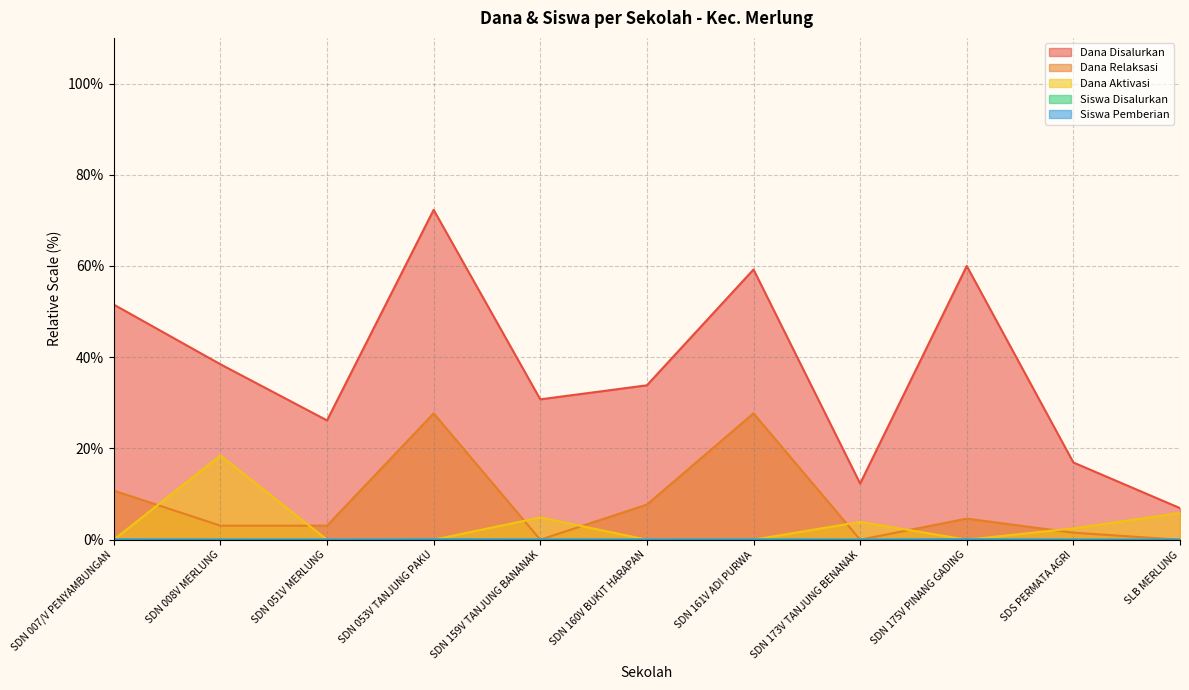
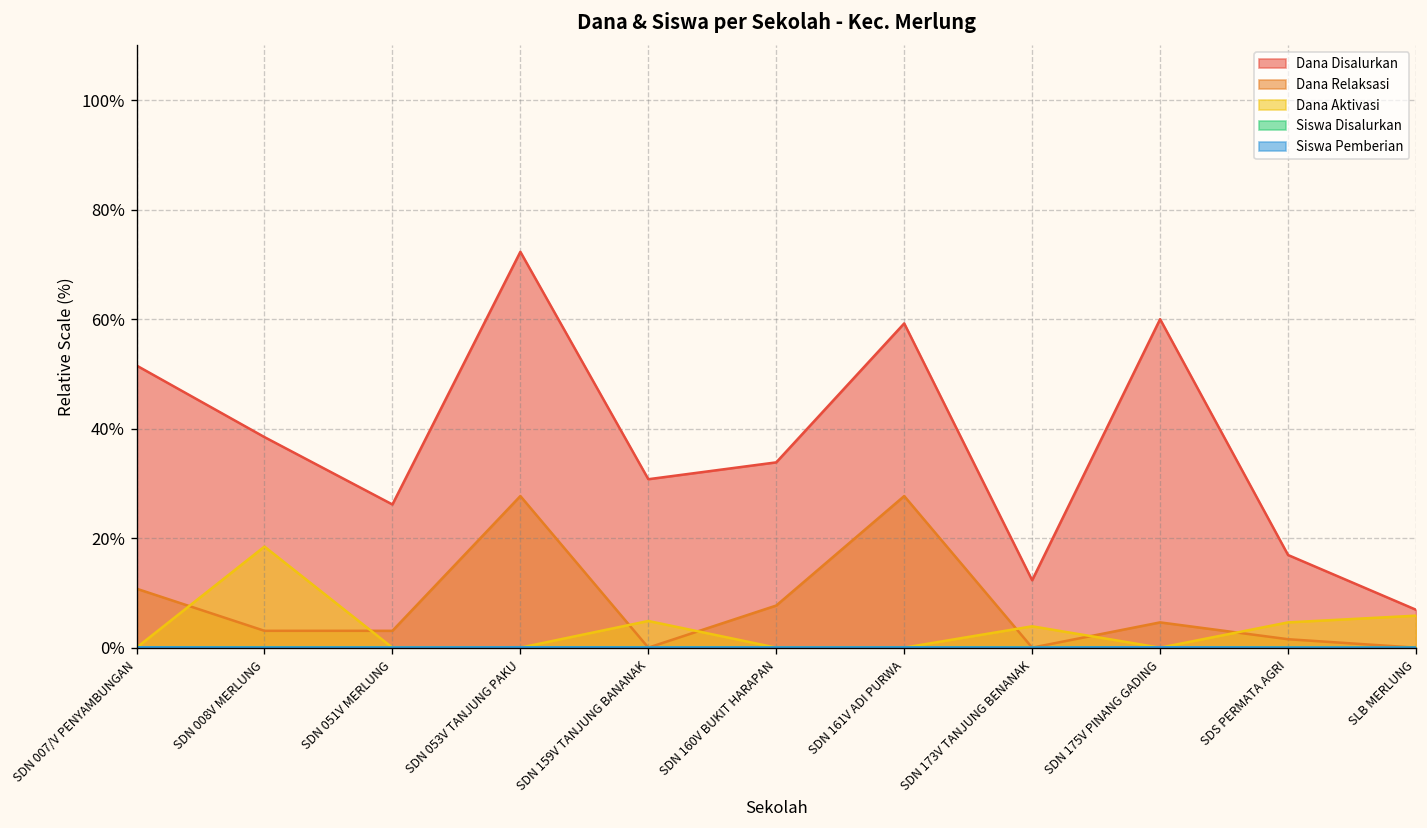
Dana Aktivasi, SDS PERMATA AGRI: 2% -> 5%
